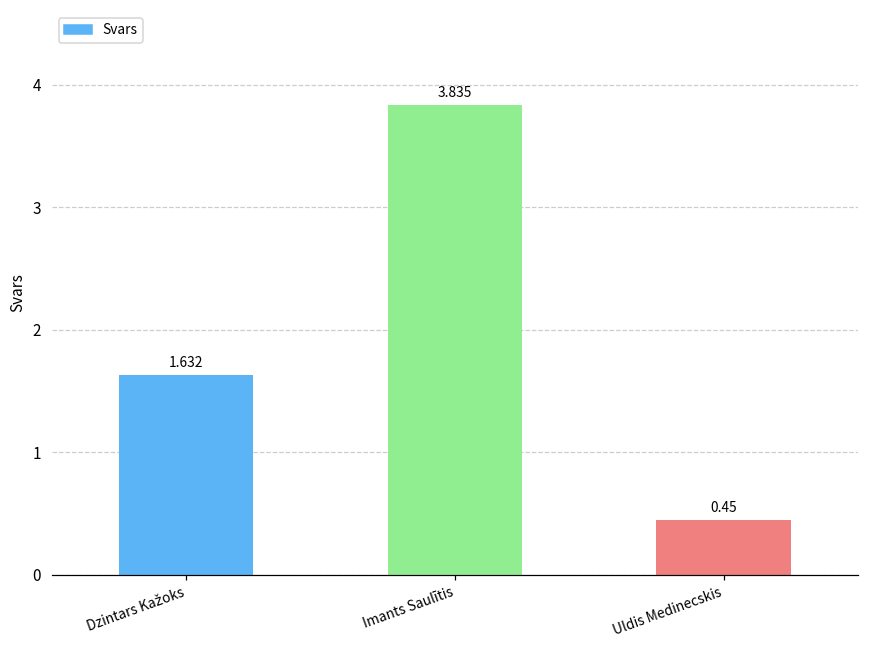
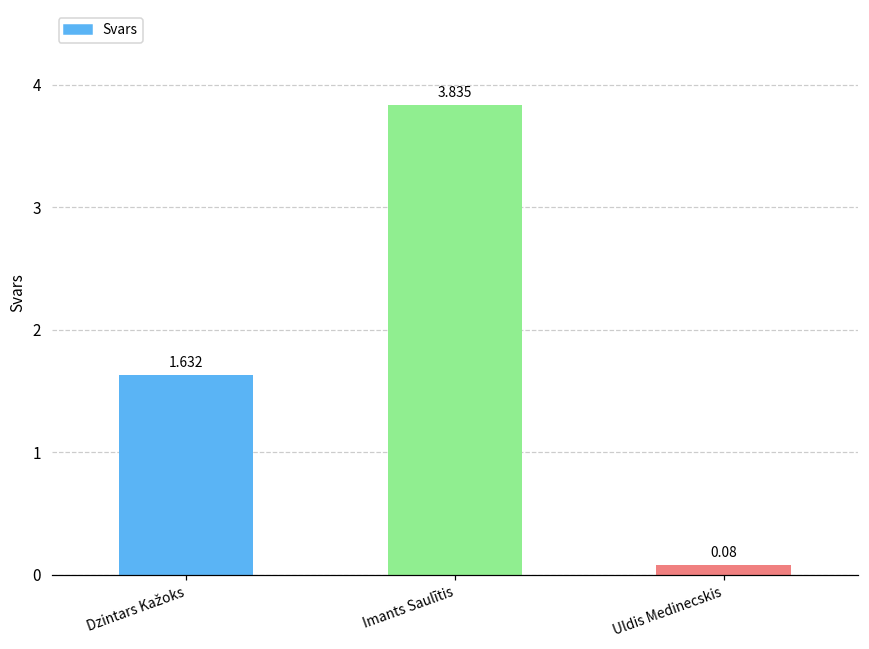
Uldis Medinecskis: 0.45 -> 0.08
